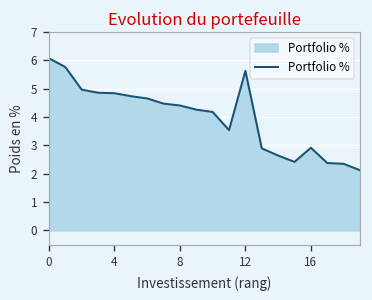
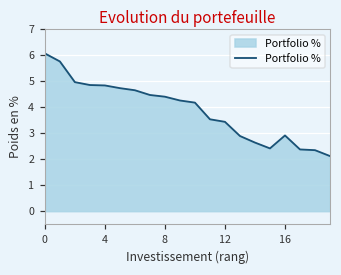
12: 5.6 -> 3.4
